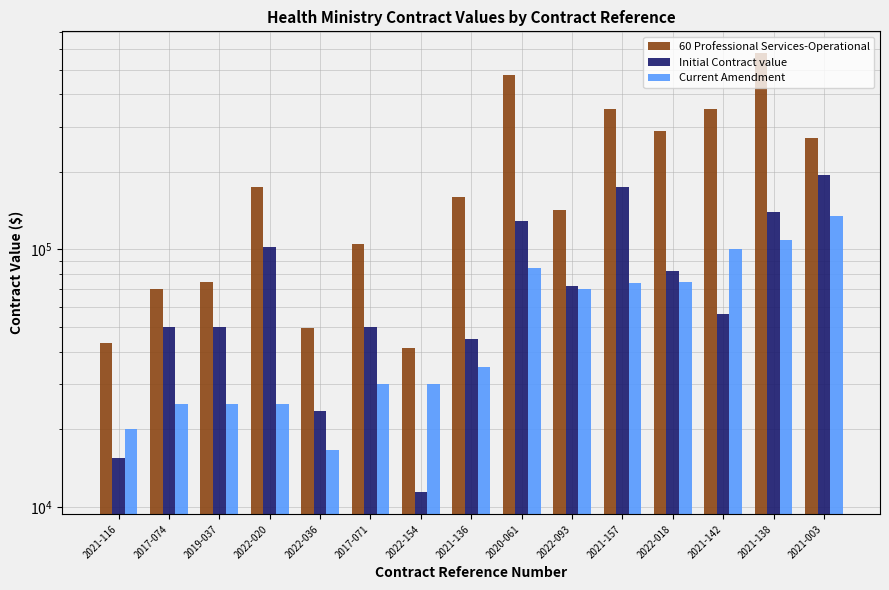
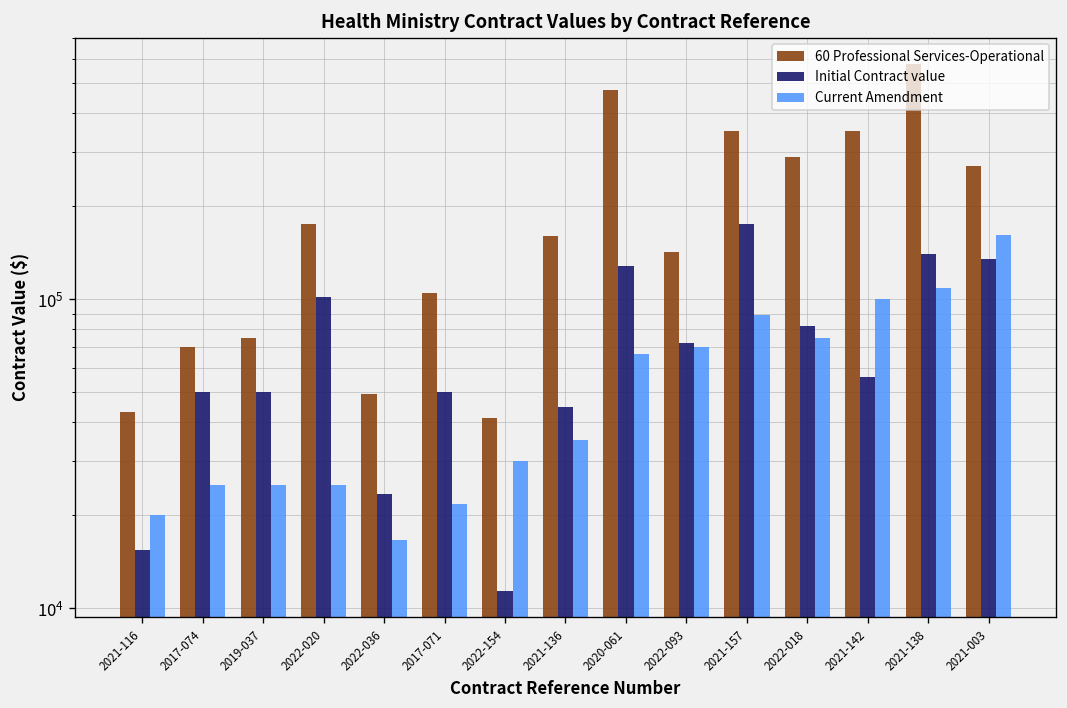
Current Amendment, 2017-071: 30000 -> 22000
Current Amendment, 2020-061: 85000 -> 67000
Current Amendment, 2021-157: 74000 -> 89000
Initial Contract value, 2021-003: 200000 -> 140000
Current Amendment, 2021-003: 140000 -> 160000
